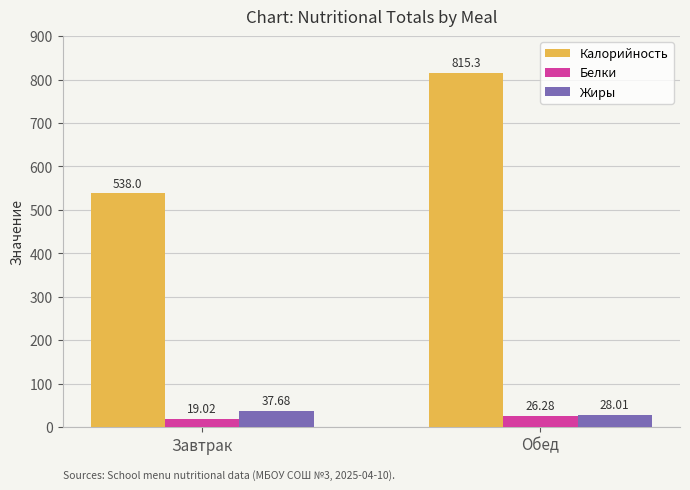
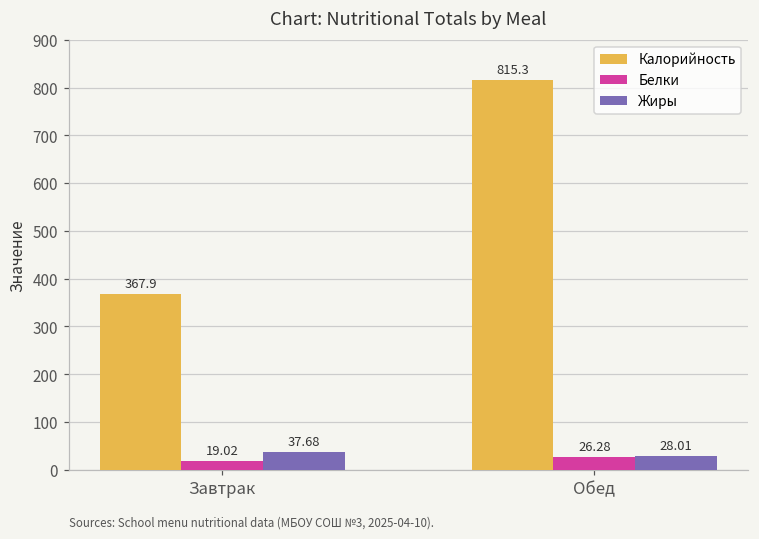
Калорийность, Завтрак: 538.0 -> 367.9
